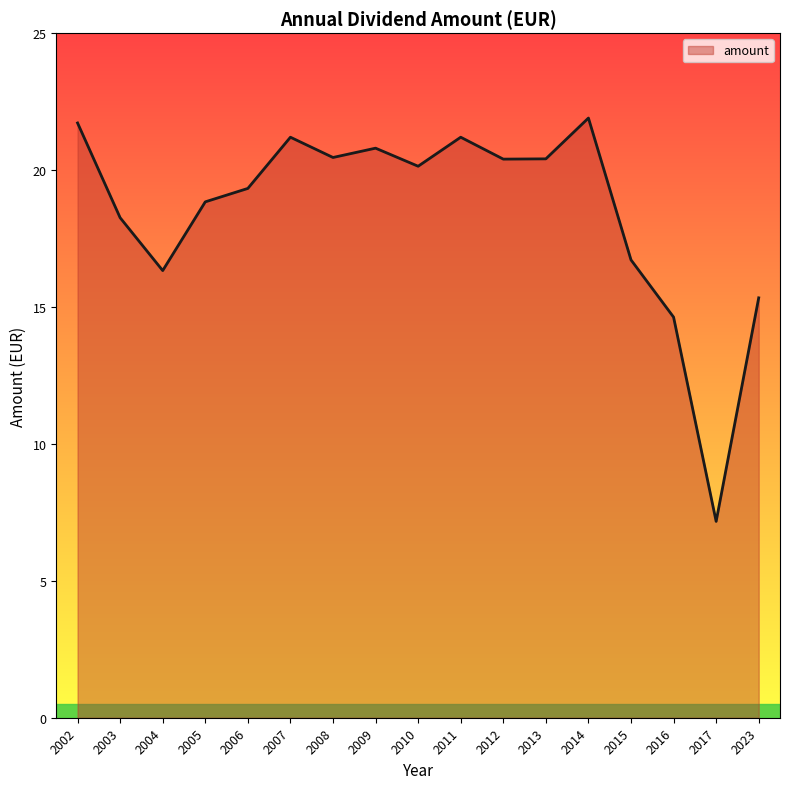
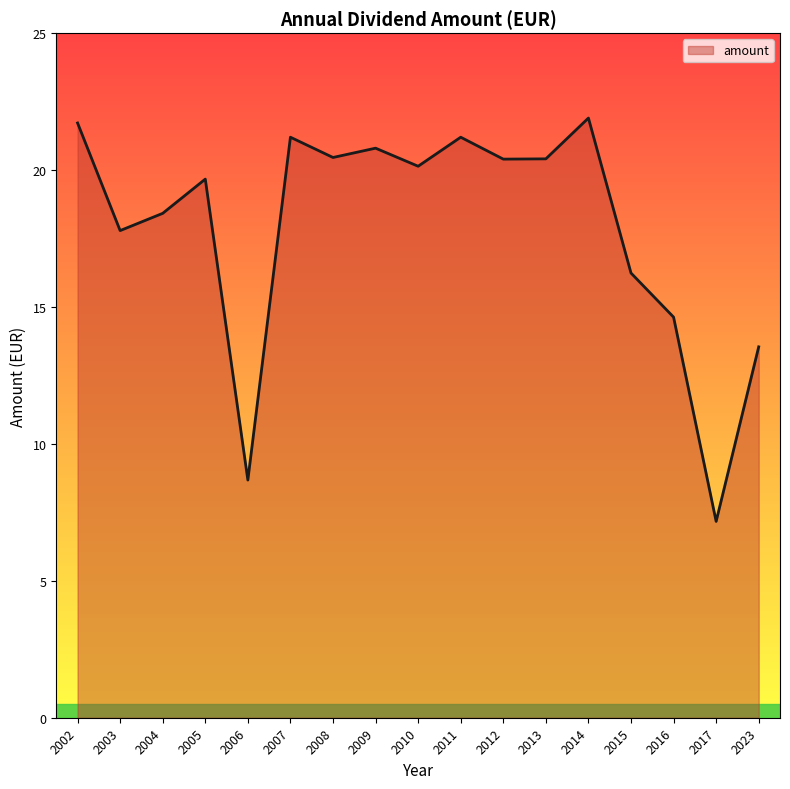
2003: 18.3 -> 17.8
2004: 16.3 -> 18.4
2005: 18.8 -> 19.7
2006: 19.3 -> 8.7
2015: 16.7 -> 16.2
2023: 15.3 -> 13.5
